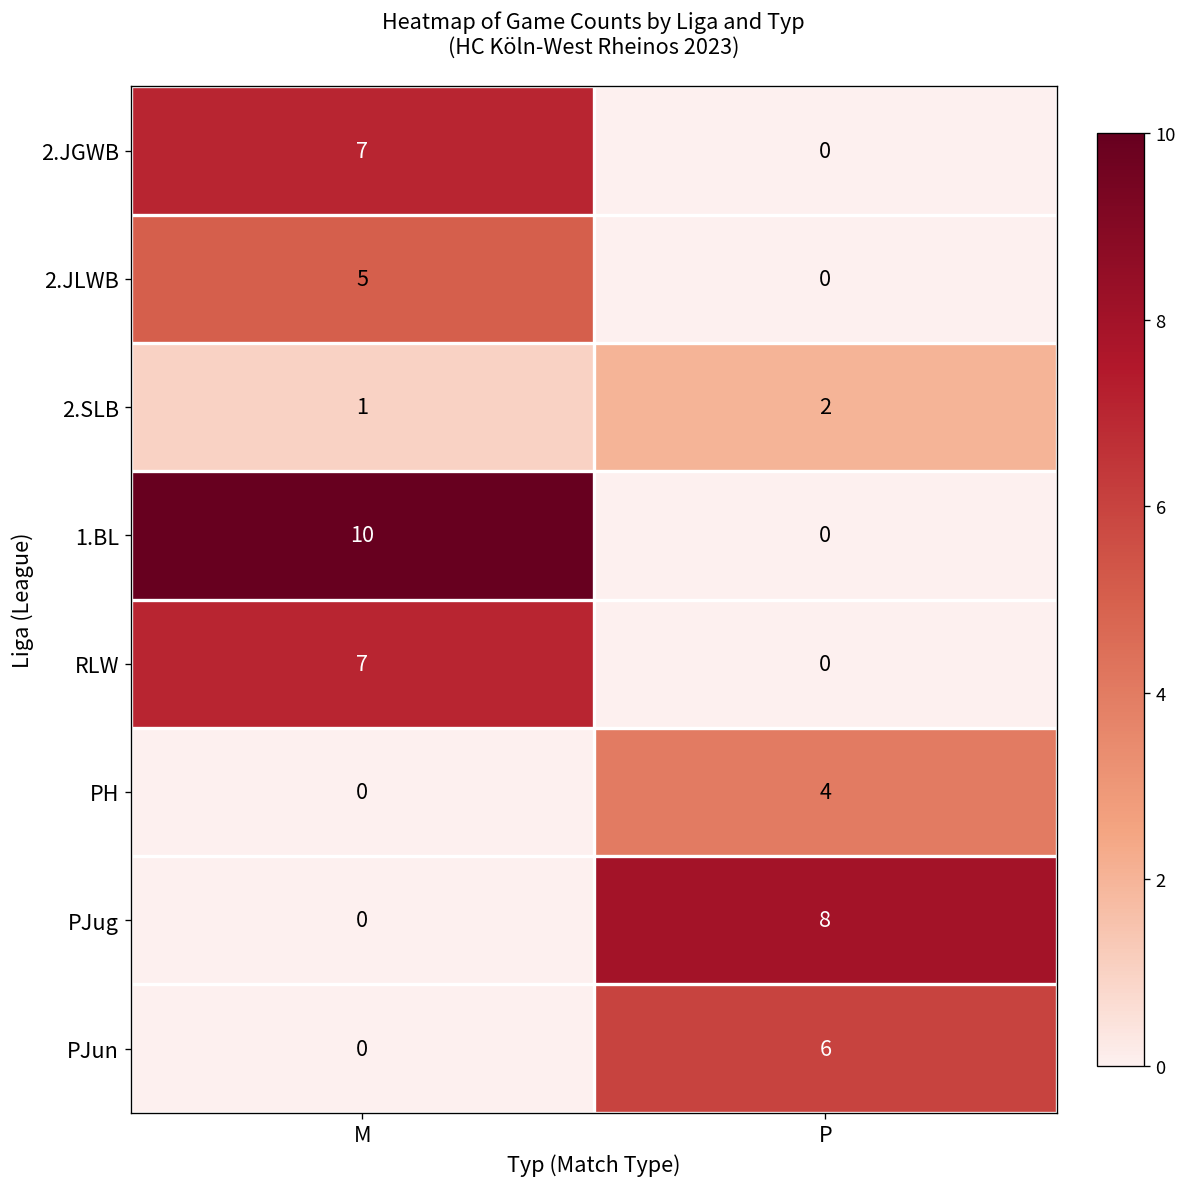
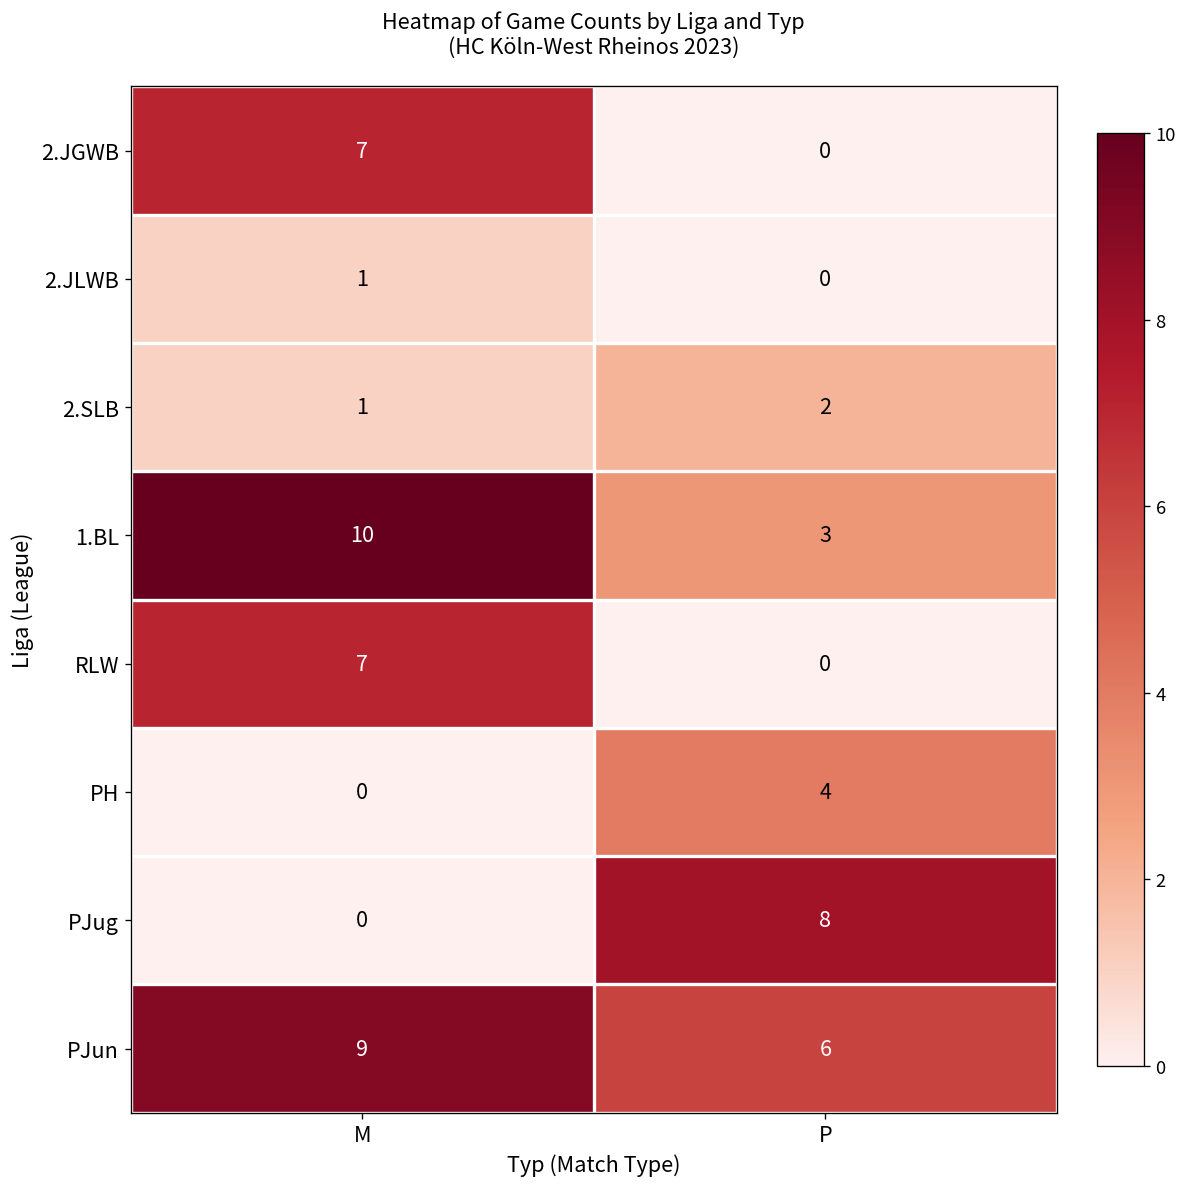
2.JLWB, M: 5 -> 1
1.BL, P: 0 -> 3
PJun, M: 0 -> 9
